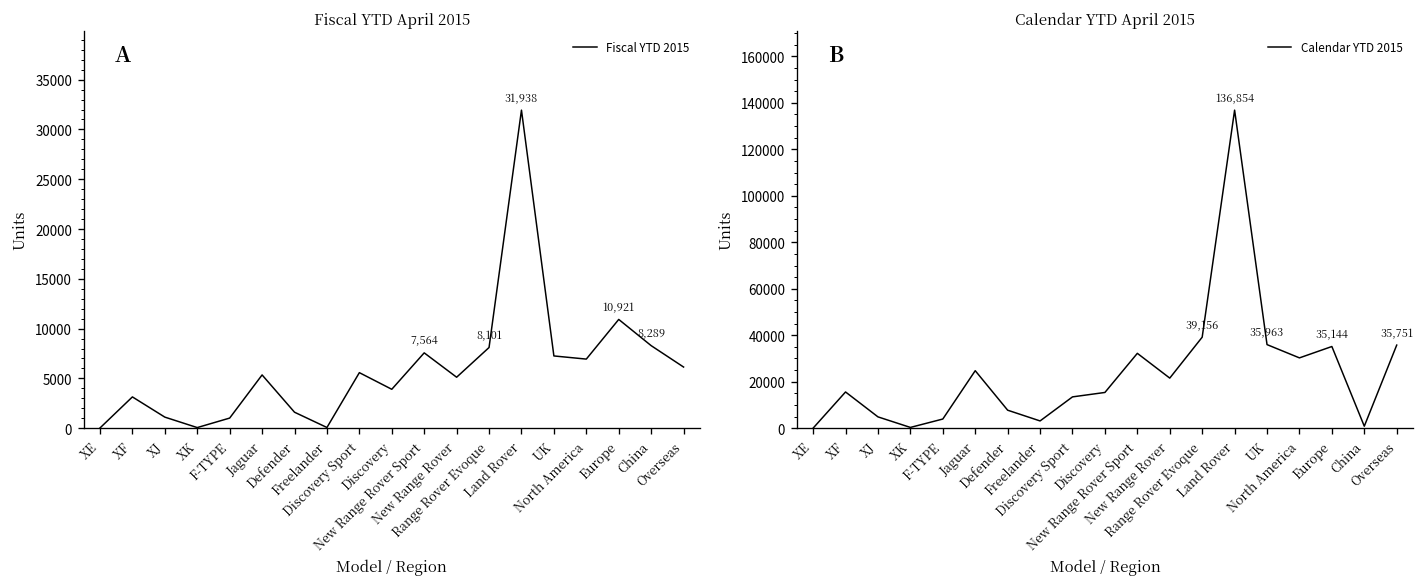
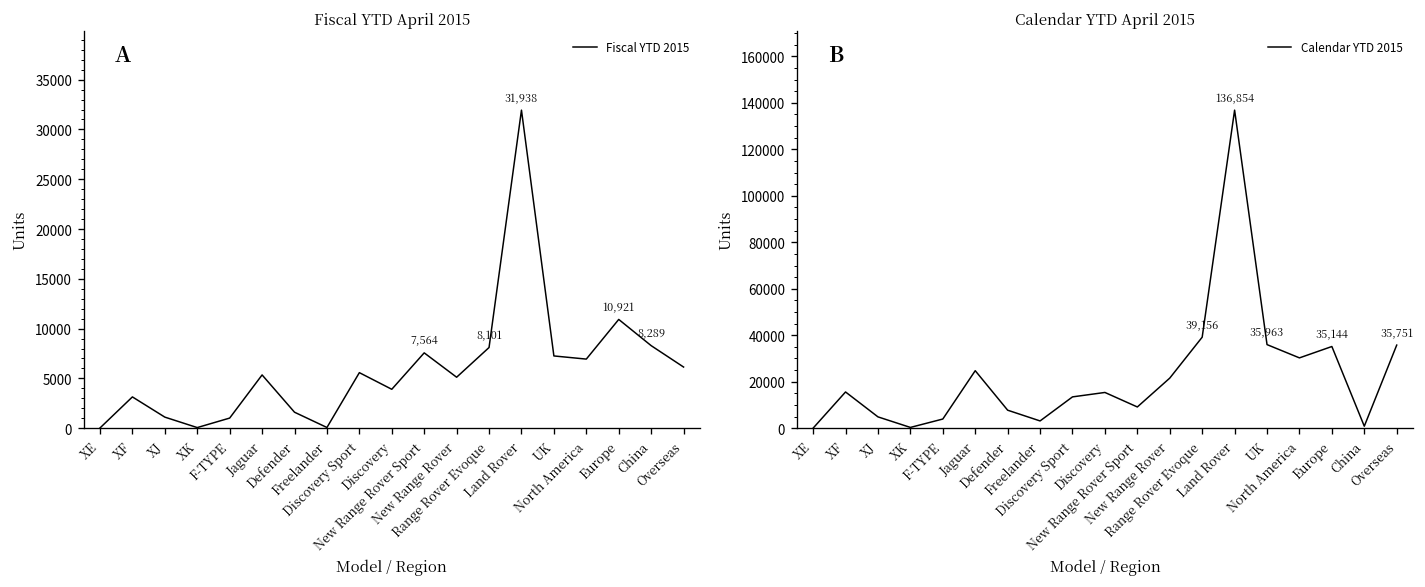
Calendar YTD April 2015, New Range Rover Sport: 32000 -> 9000
